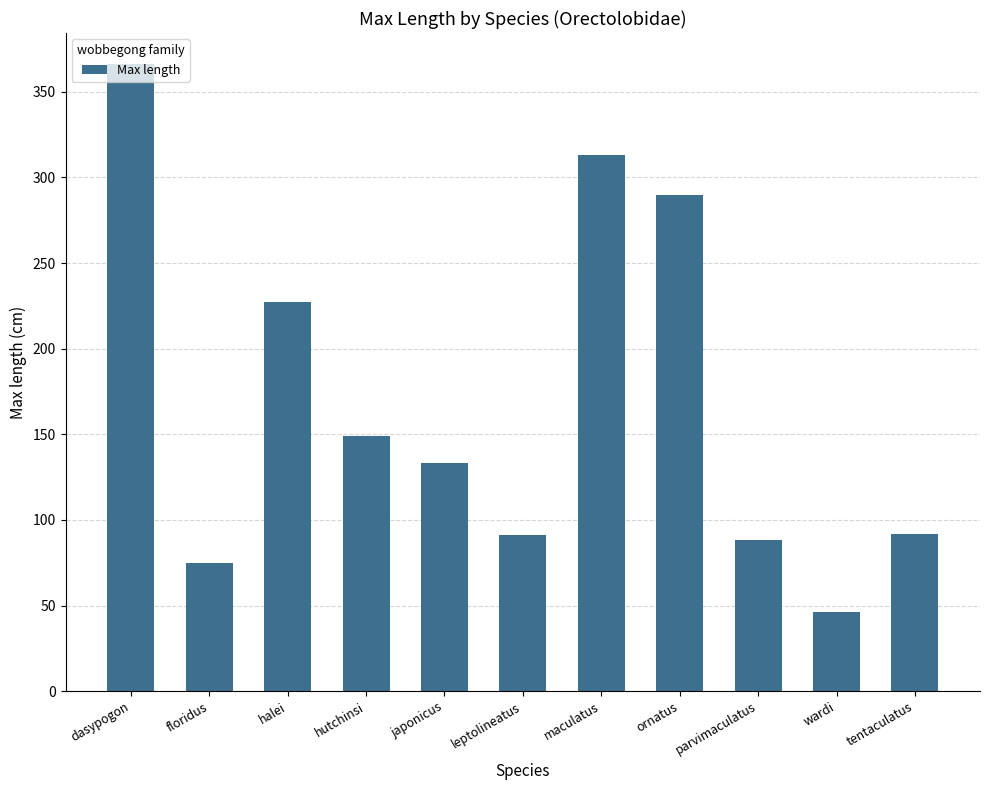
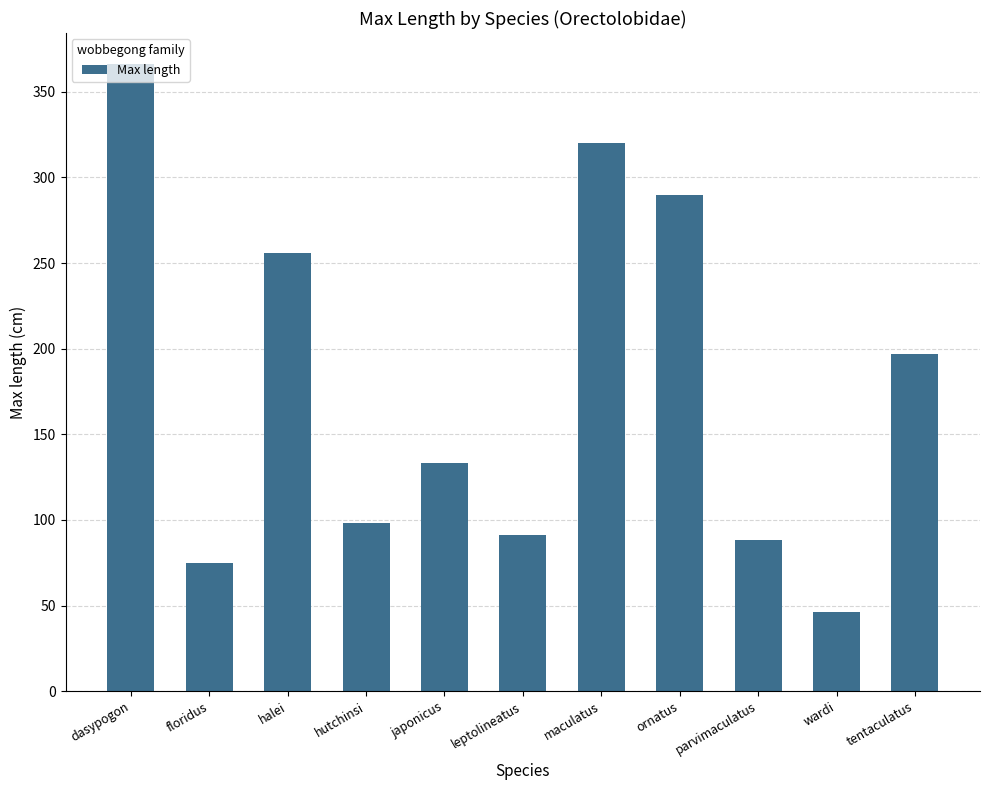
halei: 227 -> 256
hutchinsi: 149 -> 98
maculatus: 313 -> 320
tentaculatus: 92 -> 197
